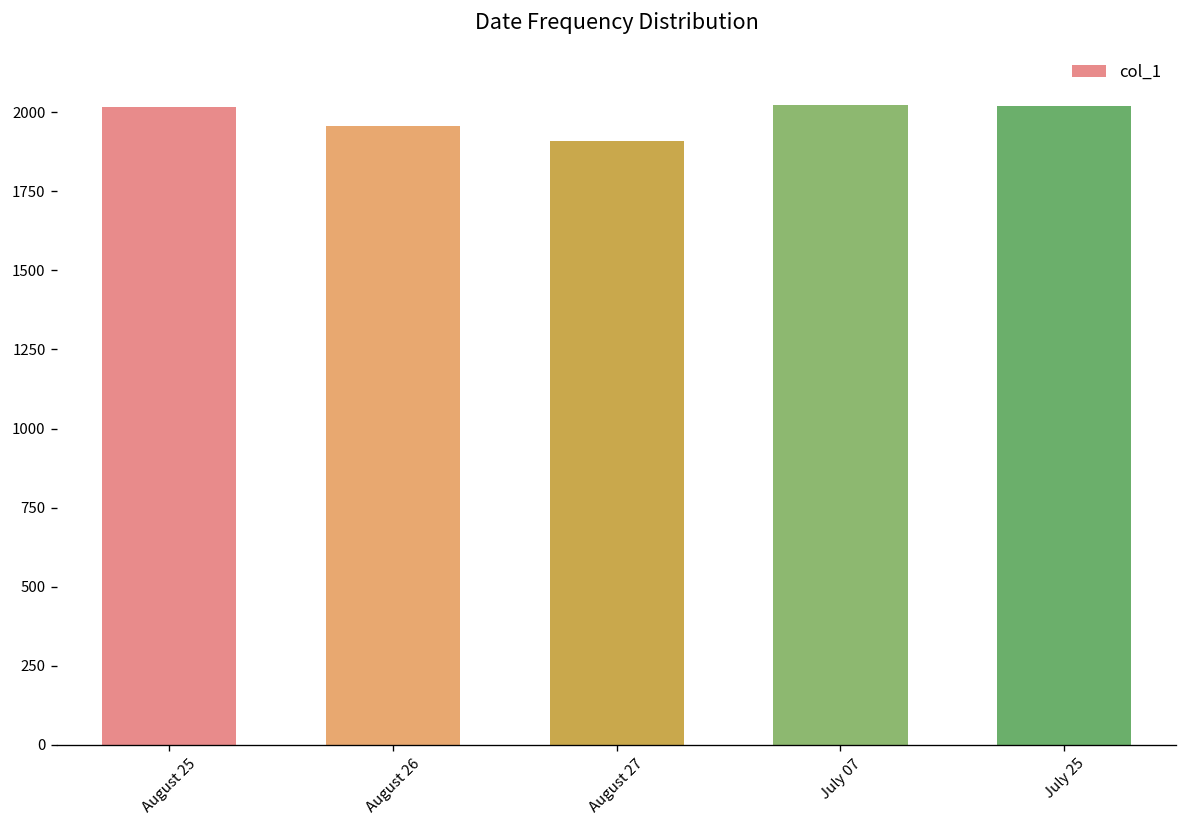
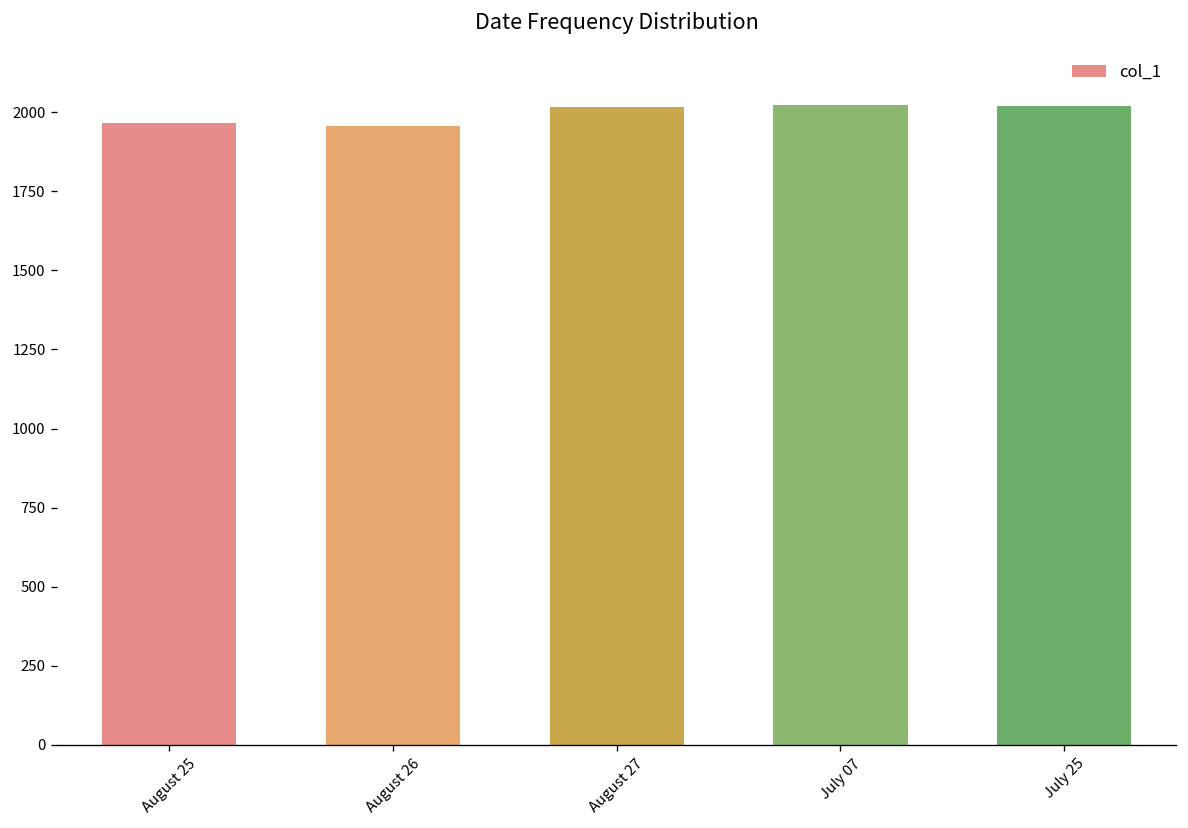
August 25: 2020 -> 1970
August 27: 1910 -> 2020
